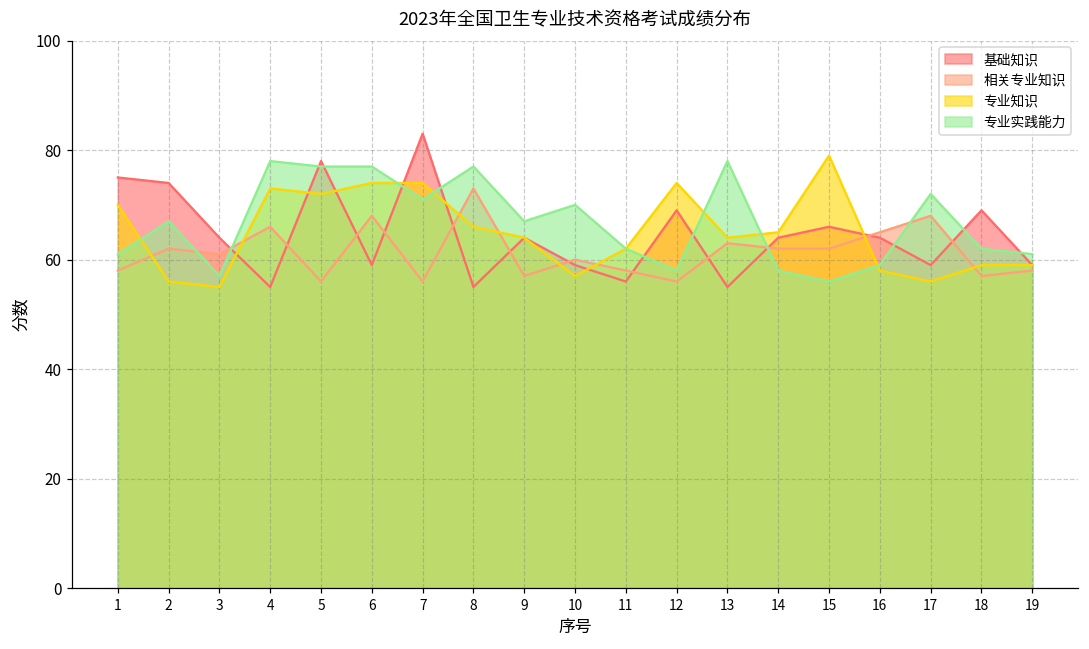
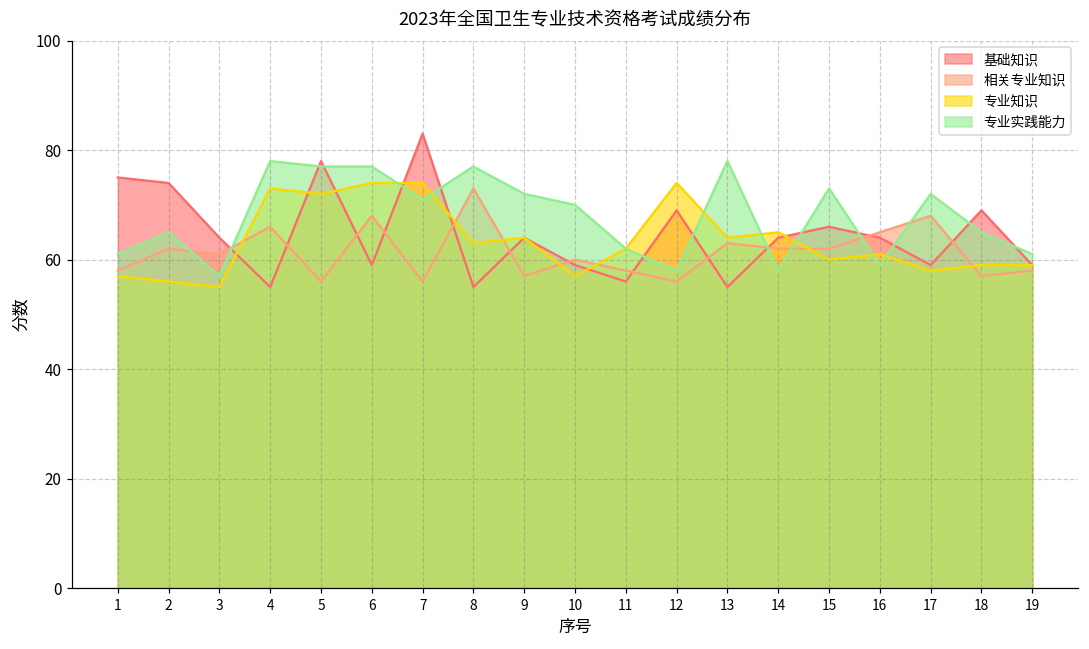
专业知识, 1: 70 -> 57
专业实践能力, 2: 67 -> 65
专业知识, 8: 66 -> 63
专业实践能力, 9: 67 -> 72
专业知识, 15: 79 -> 60
专业实践能力, 15: 56 -> 73
专业知识, 16: 58 -> 61
专业知识, 17: 56 -> 58
专业实践能力, 18: 62 -> 65
